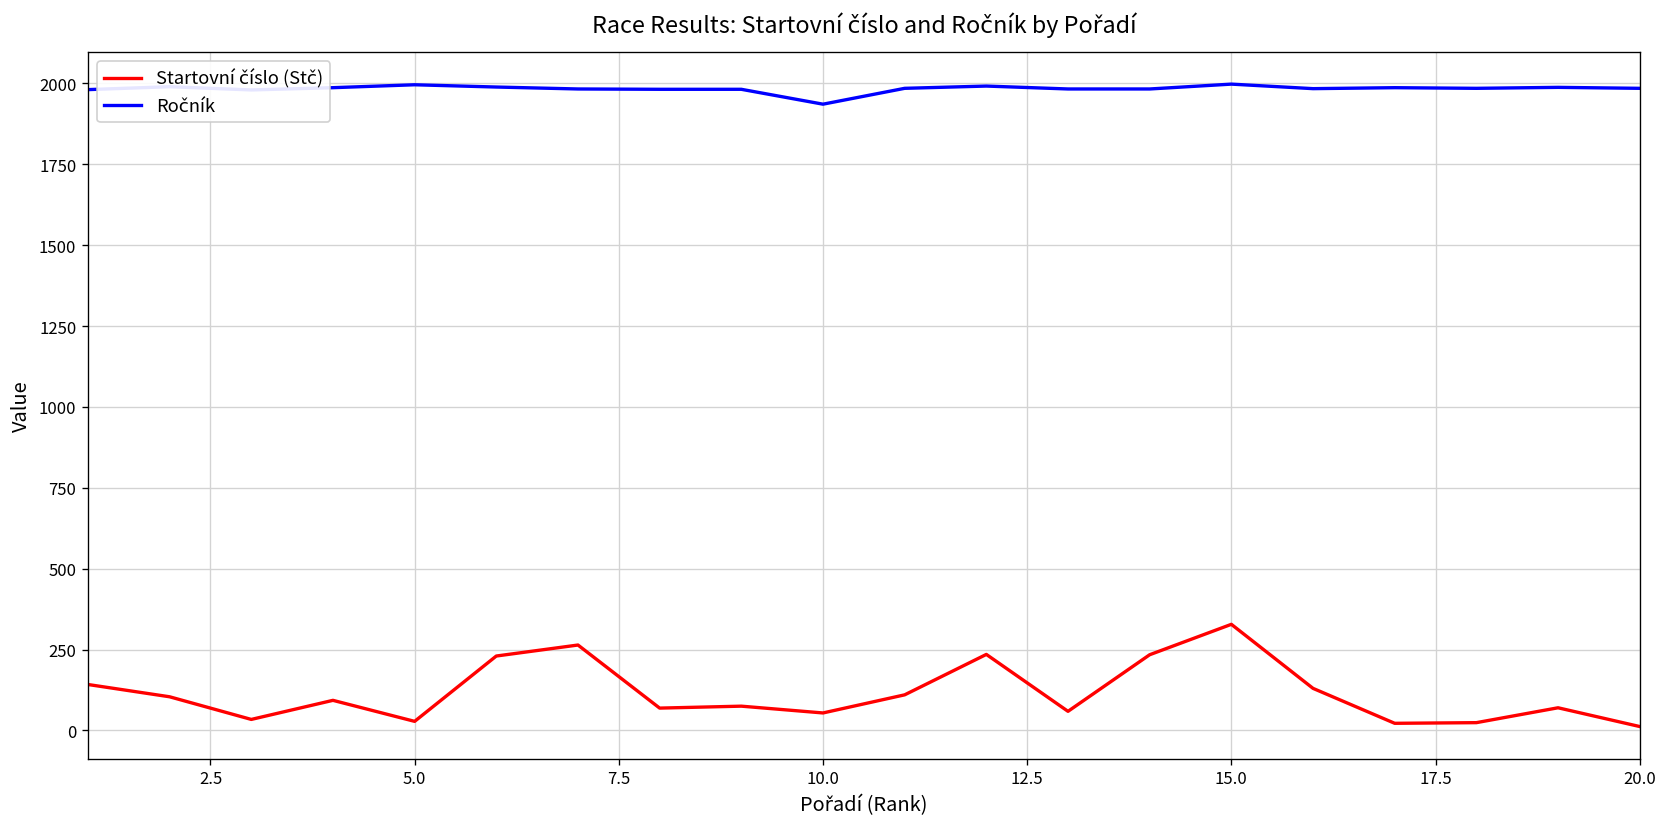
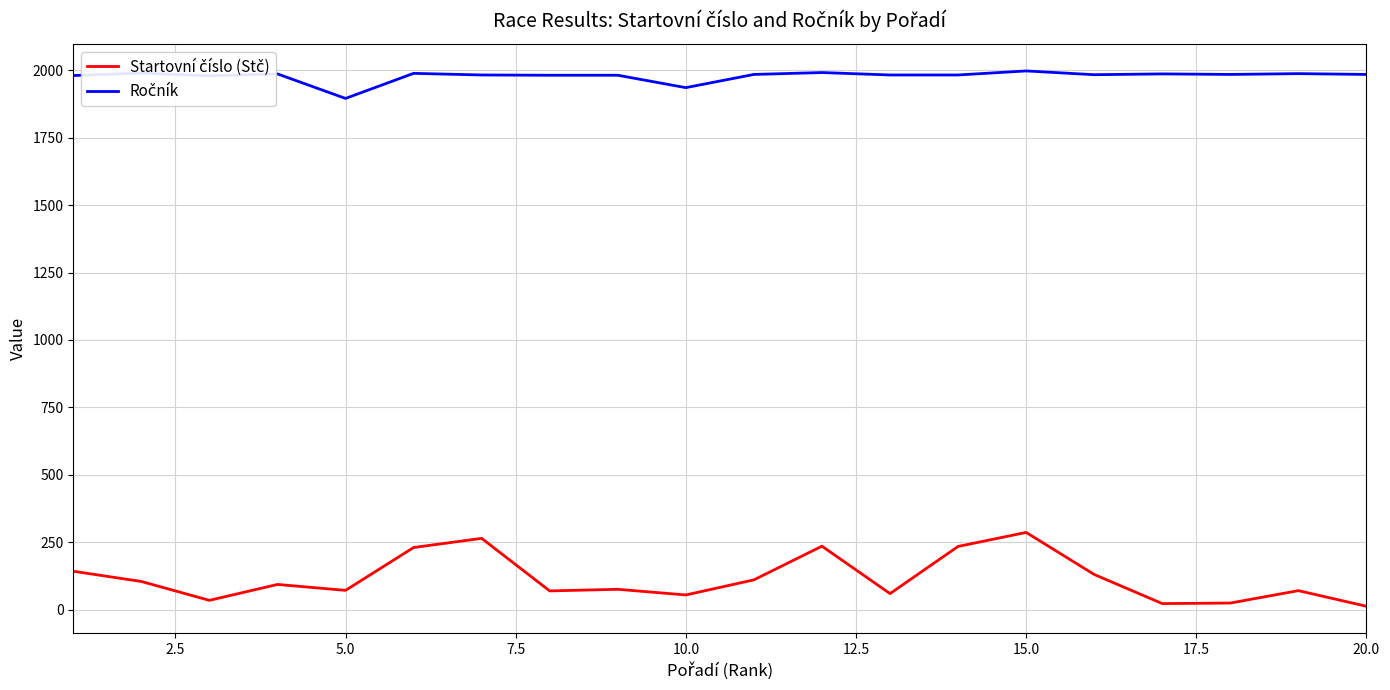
Startovní číslo (Stč), 5.0: 30 -> 70
Ročník, 5.0: 2000 -> 1900
Startovní číslo (Stč), 15.0: 330 -> 290
